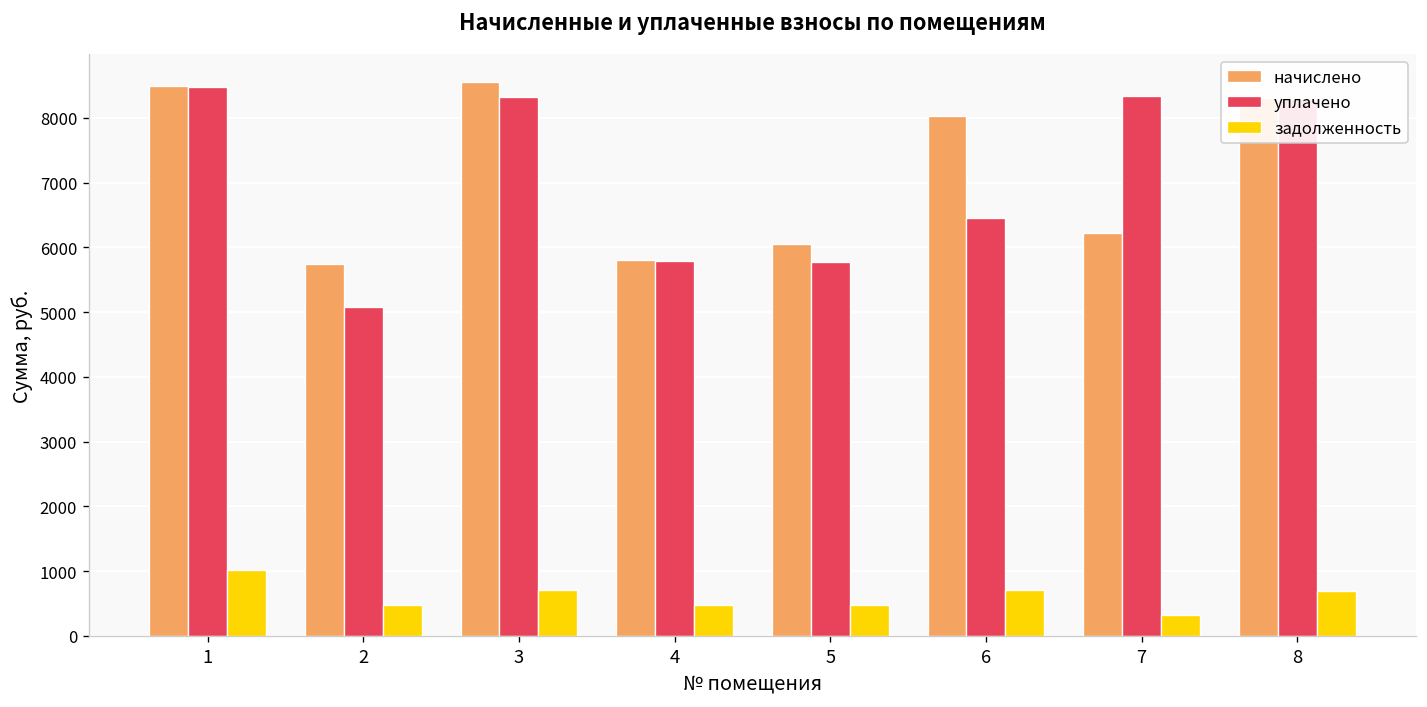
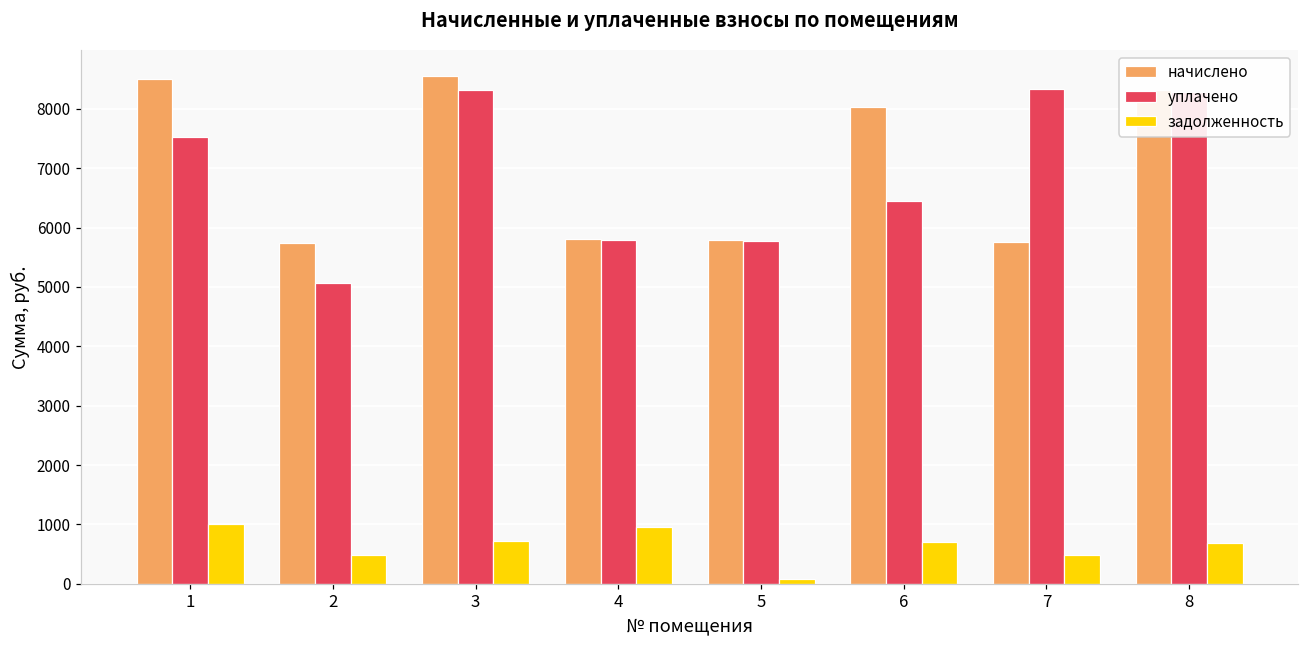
уплачено, 1: 8500 -> 7500
задолженность, 4: 500 -> 1000
начислено, 5: 6000 -> 5800
задолженность, 5: 500 -> 100
начислено, 7: 6200 -> 5800
задолженность, 7: 300 -> 500
